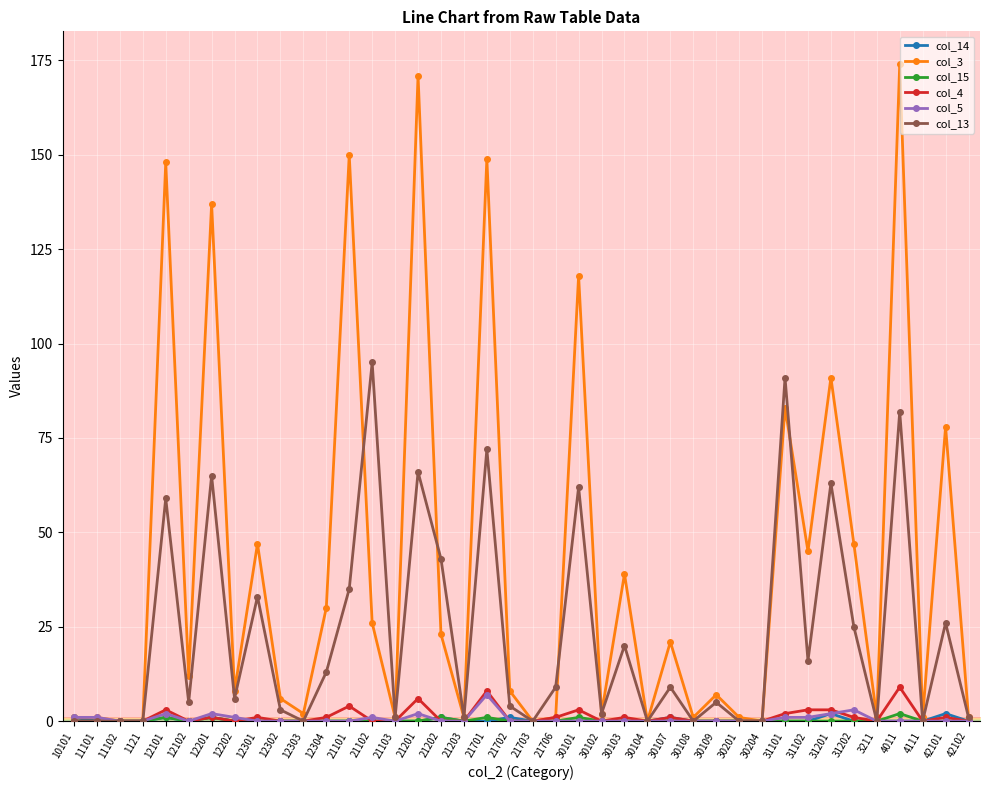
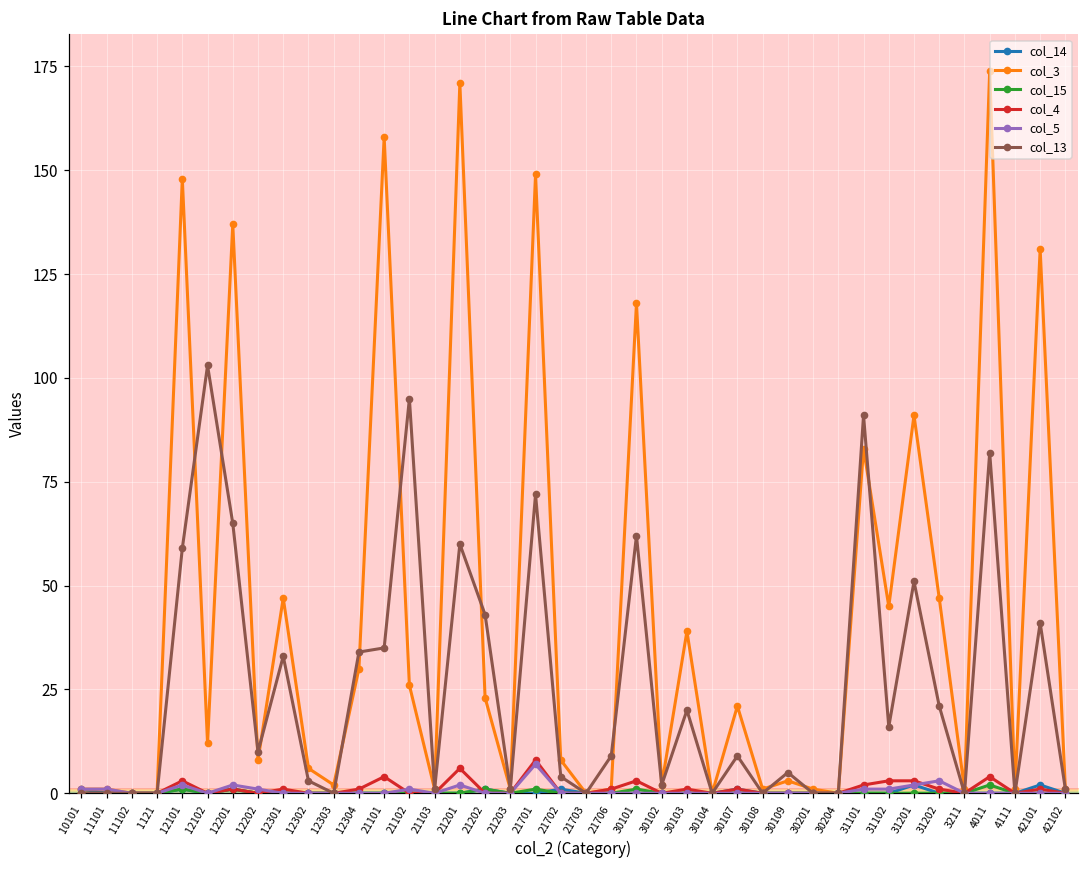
col_13, 12102: 5 -> 103
col_13, 12202: 6 -> 10
col_13, 12304: 13 -> 34
col_3, 21101: 150 -> 158
col_13, 21201: 66 -> 60
col_3, 30109: 7 -> 3
col_13, 31201: 63 -> 51
col_13, 31202: 25 -> 21
col_4, 4011: 9 -> 4
col_3, 42101: 78 -> 131
col_13, 42101: 26 -> 41
